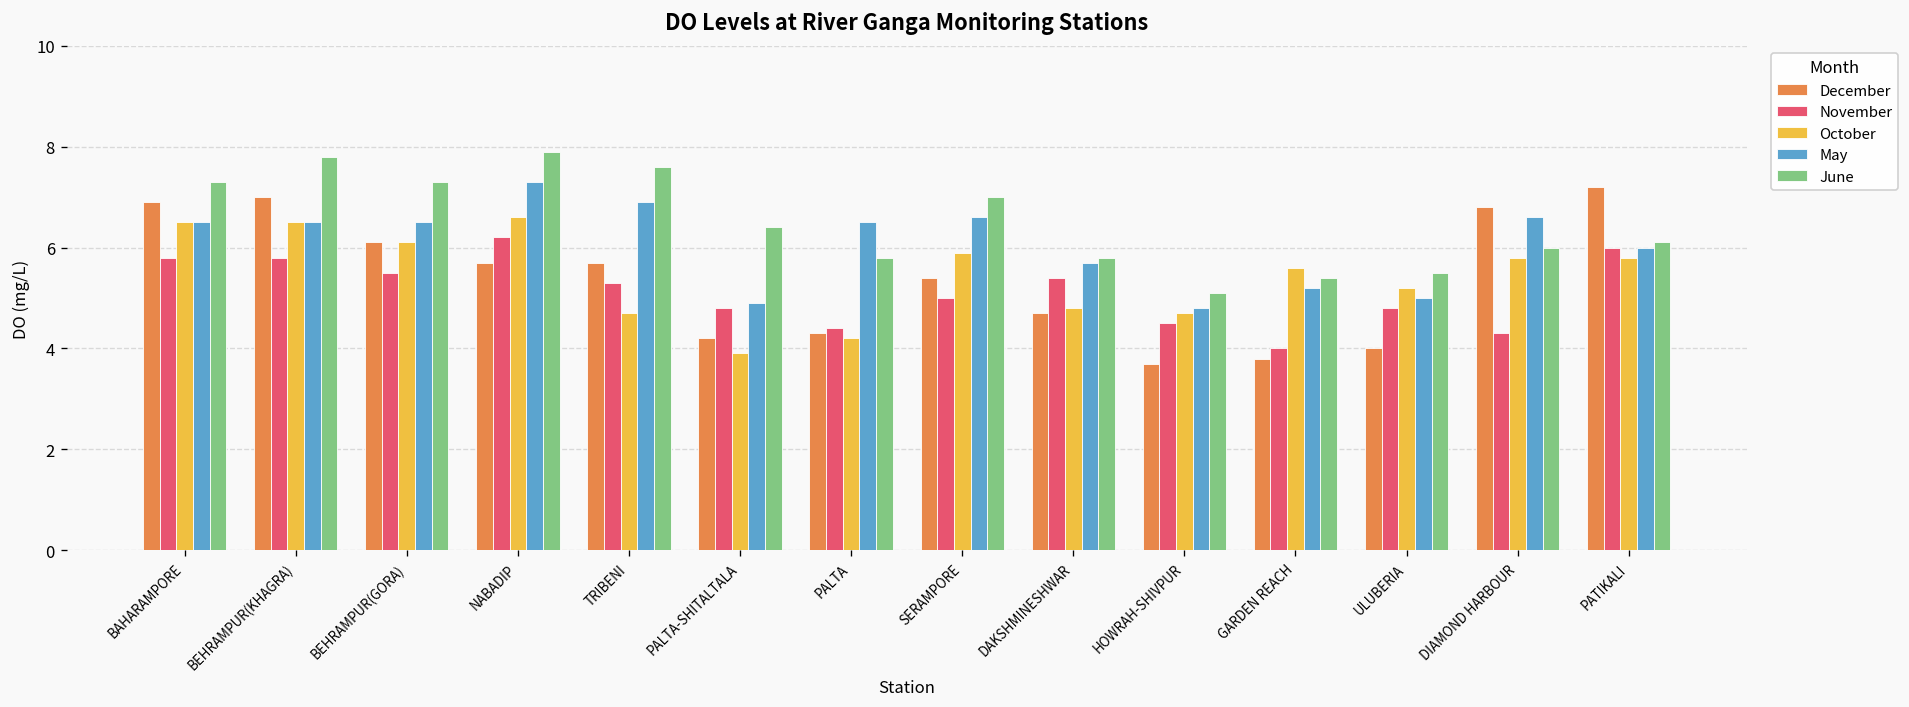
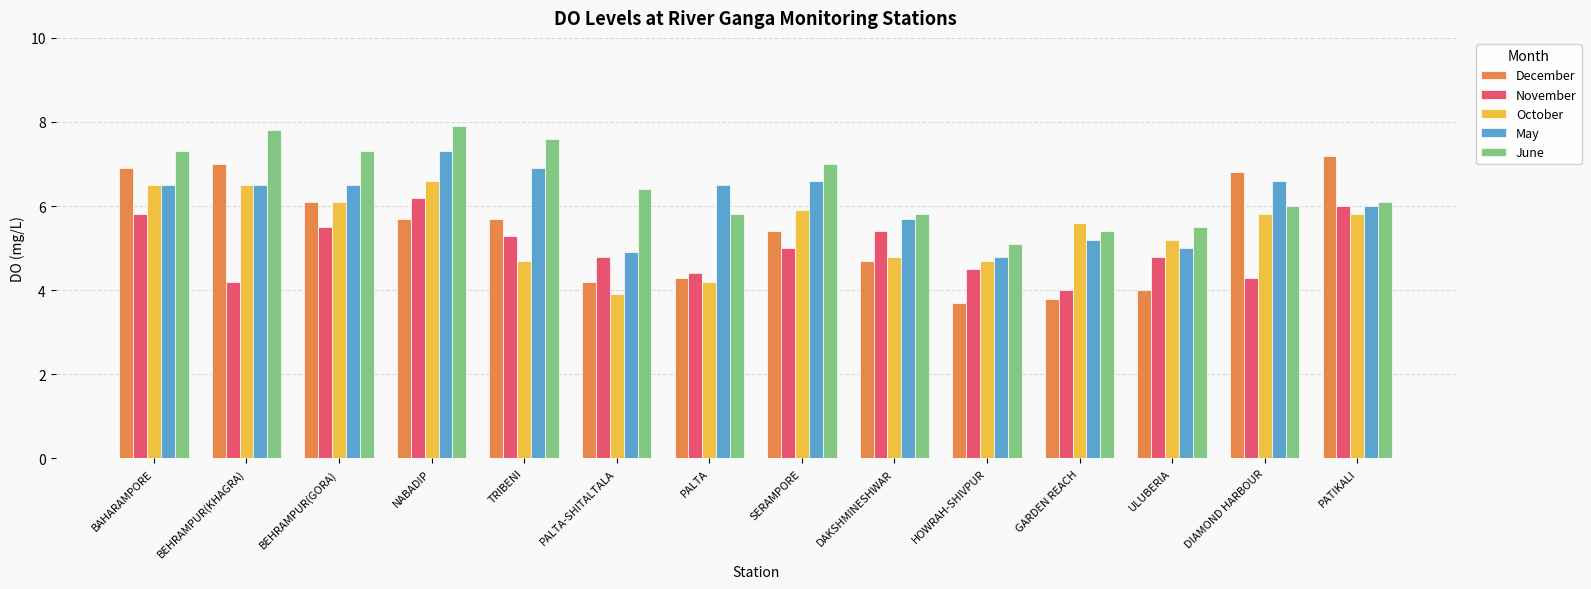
November, BEHRAMPUR(KHAGRA): 5.8 -> 4.2
